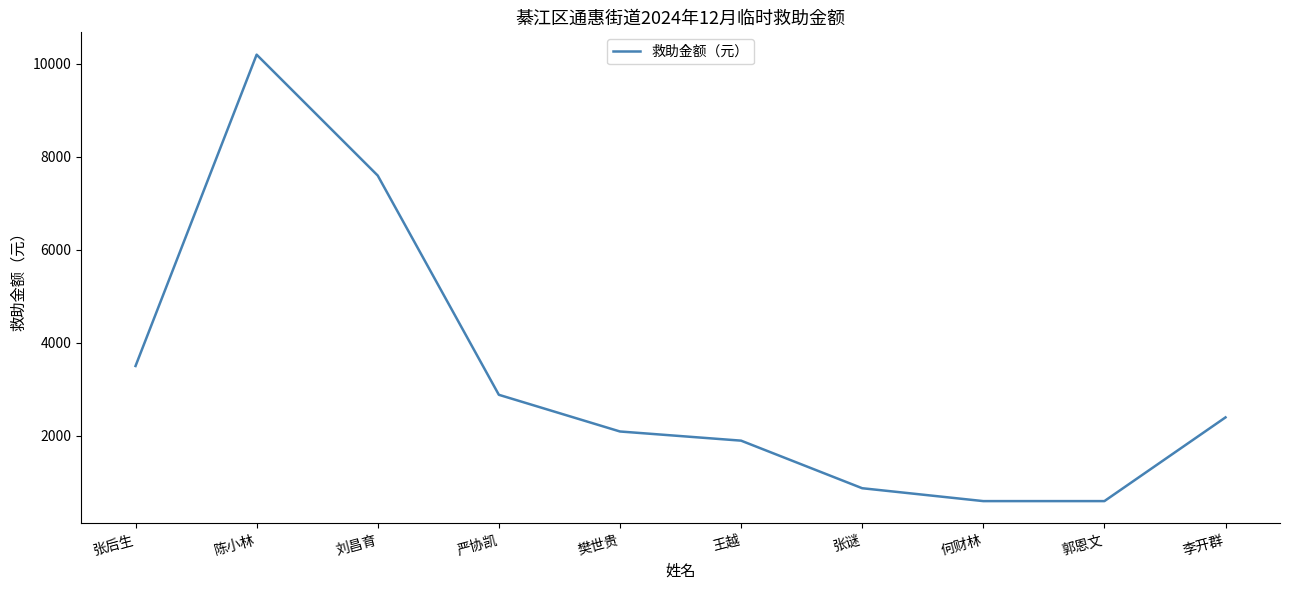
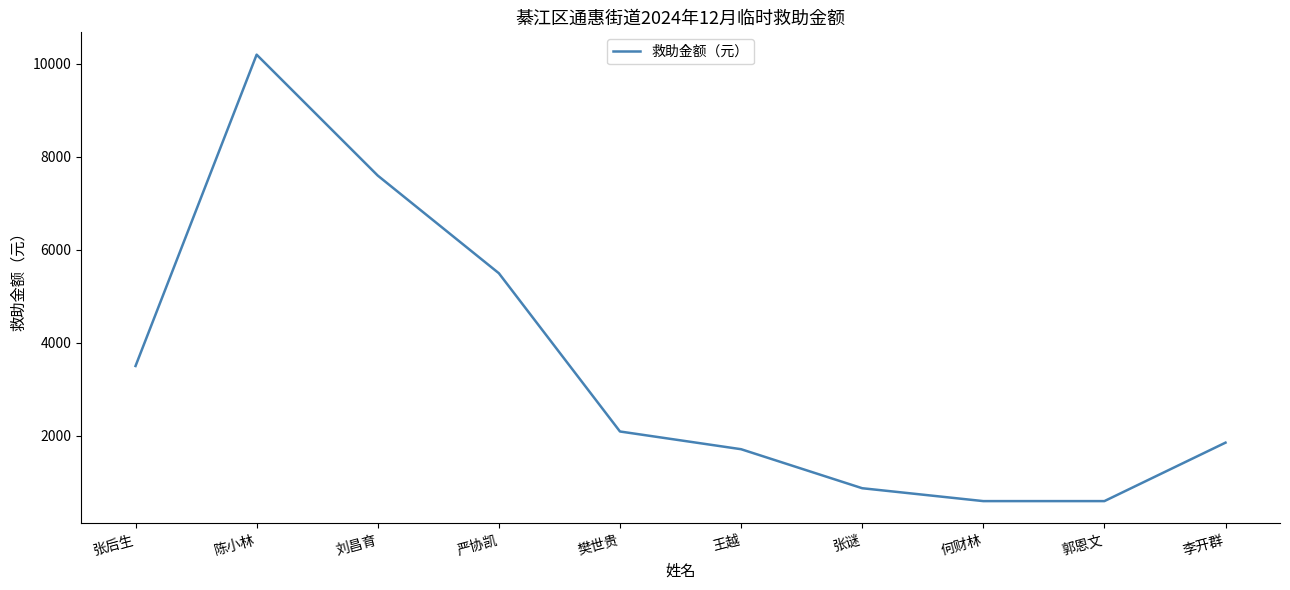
严协凯: 2900 -> 5500
王越: 1900 -> 1700
李开群: 2400 -> 1900
